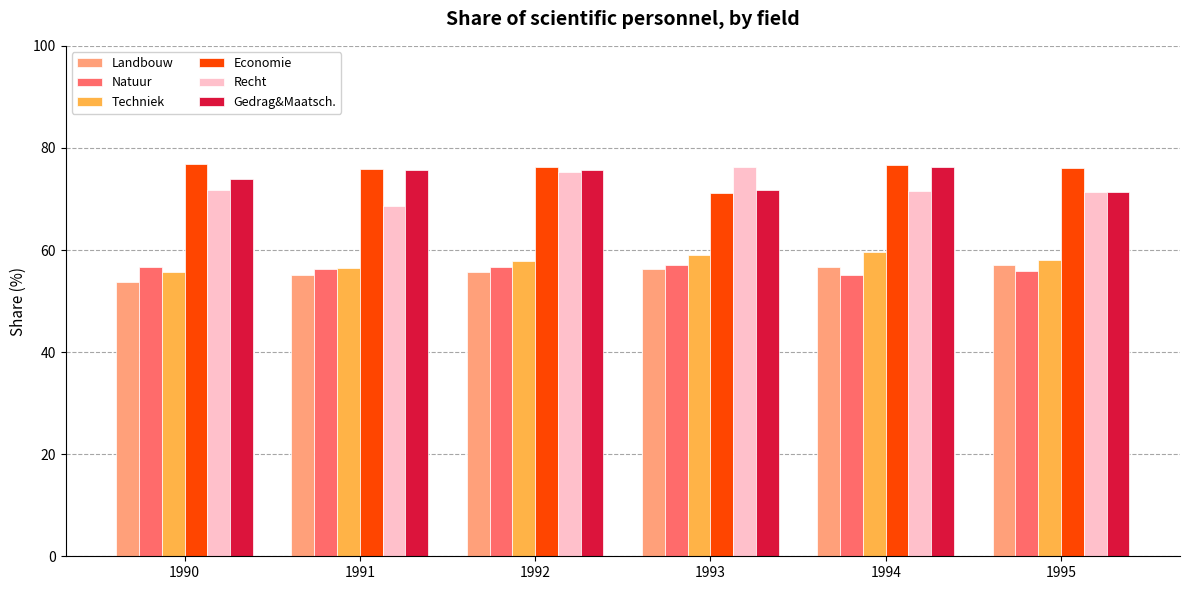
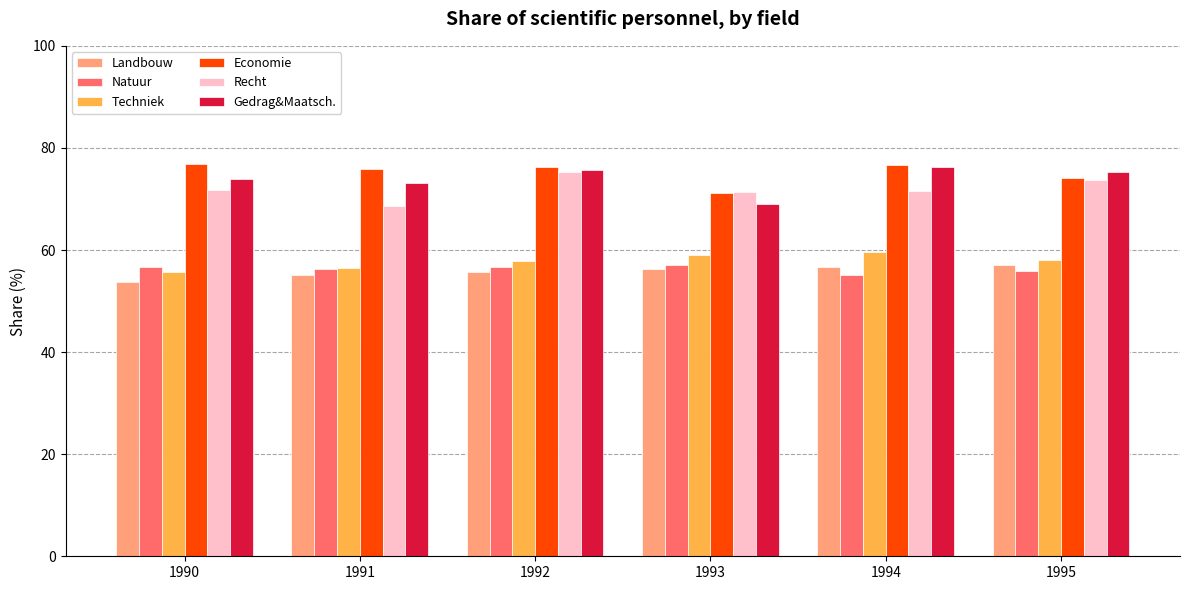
Gedrag&Maatsch., 1991: 76 -> 73
Recht, 1993: 76 -> 71
Gedrag&Maatsch., 1993: 72 -> 69
Economie, 1995: 76 -> 74
Recht, 1995: 71 -> 74
Gedrag&Maatsch., 1995: 71 -> 75
